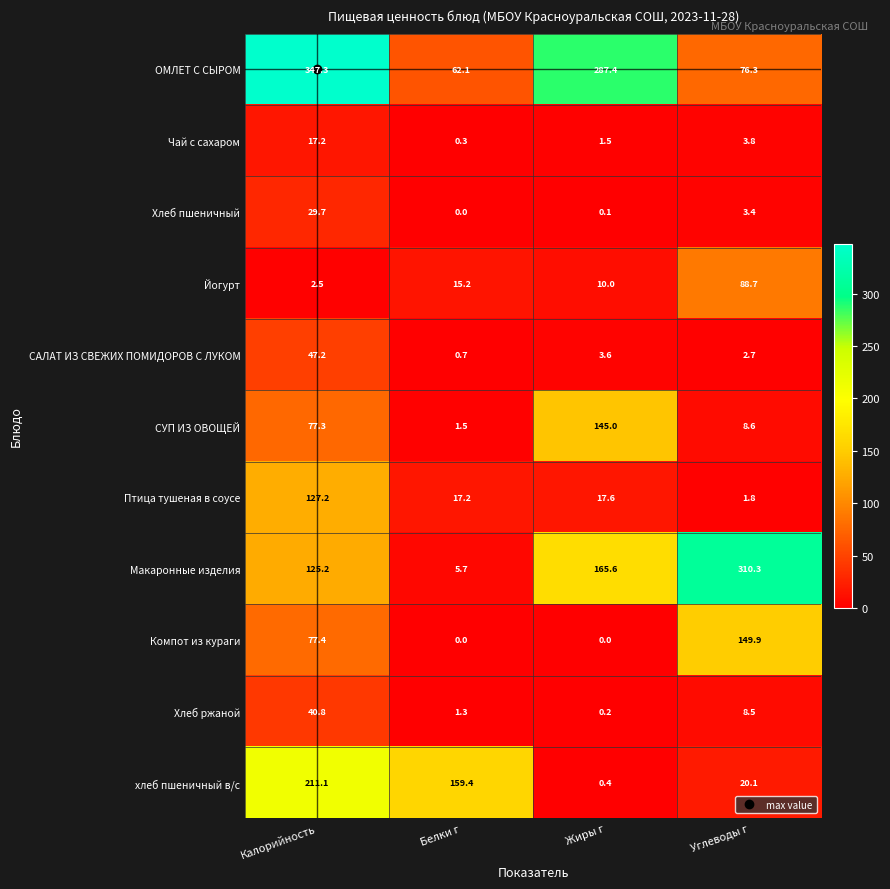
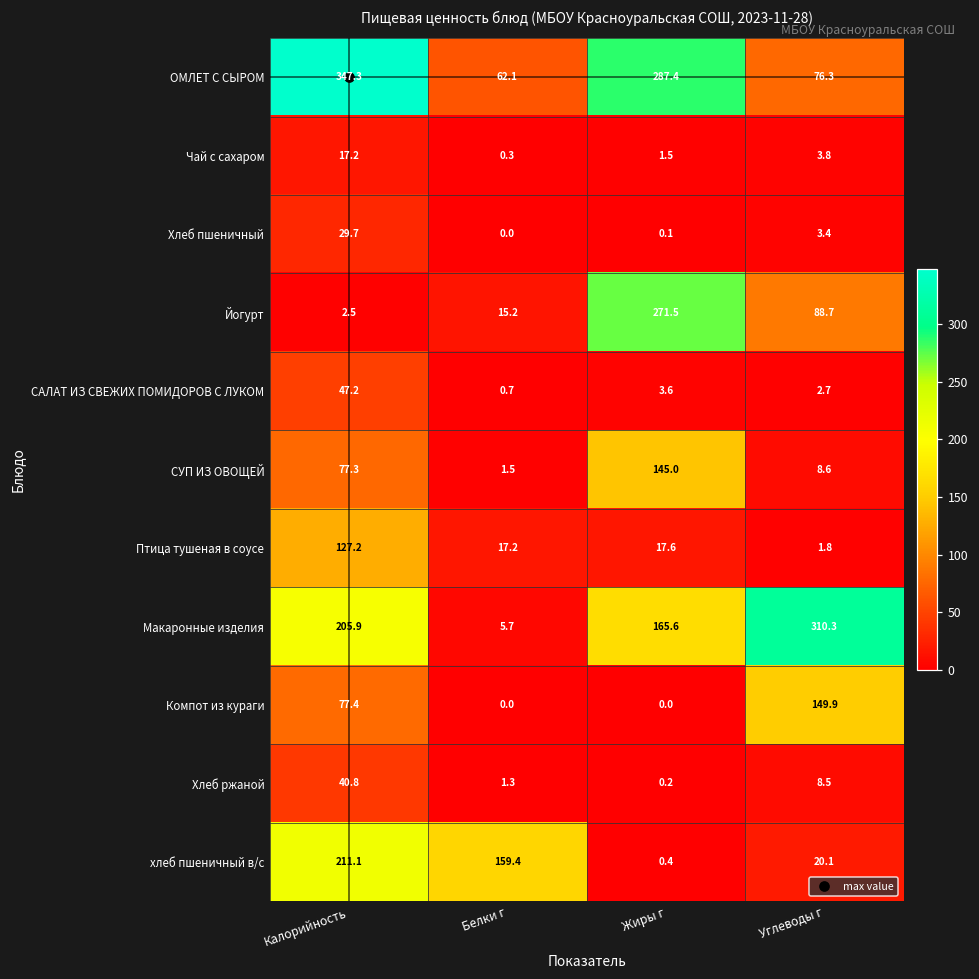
Йогурт, Жиры г: 10.0 -> 271.5
Макаронные изделия, Калорийность: 125.2 -> 205.9
